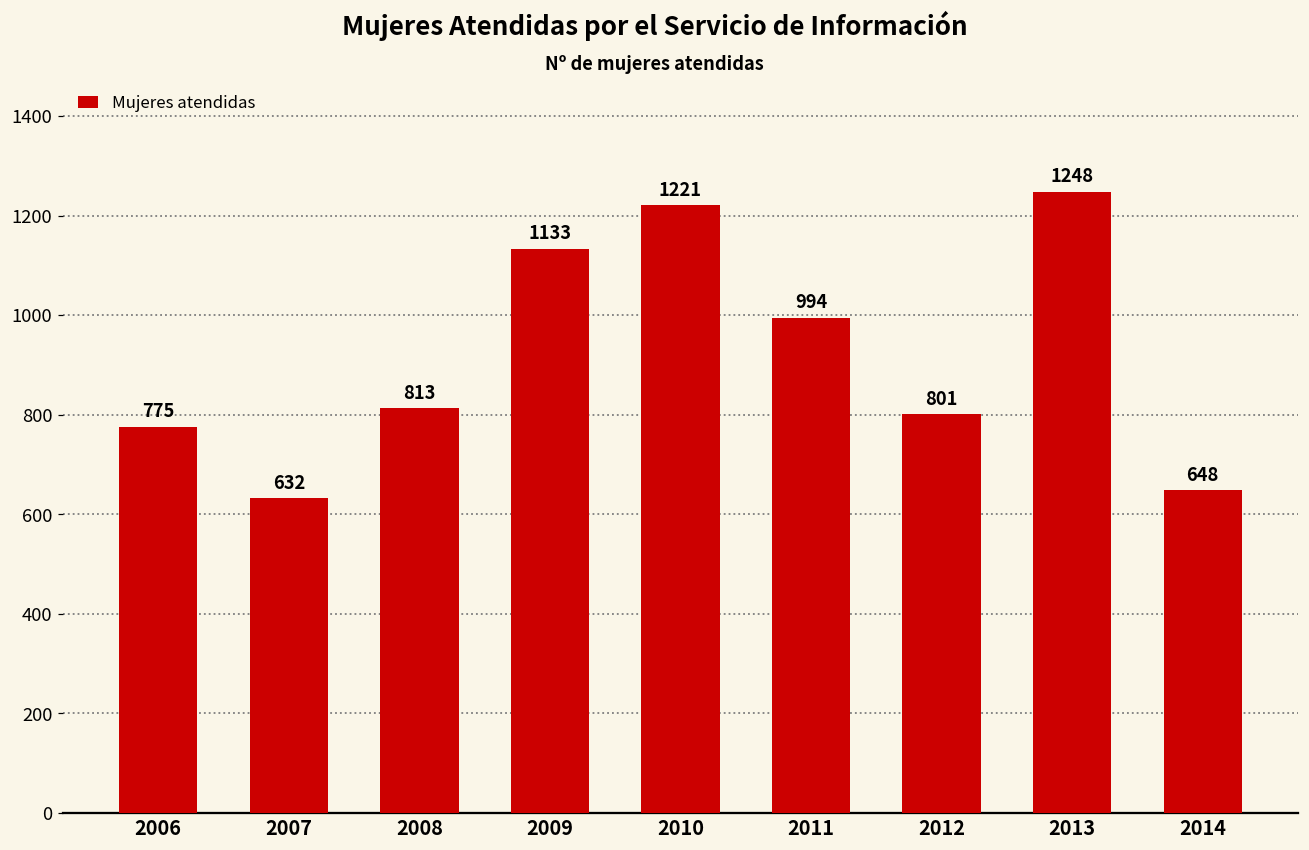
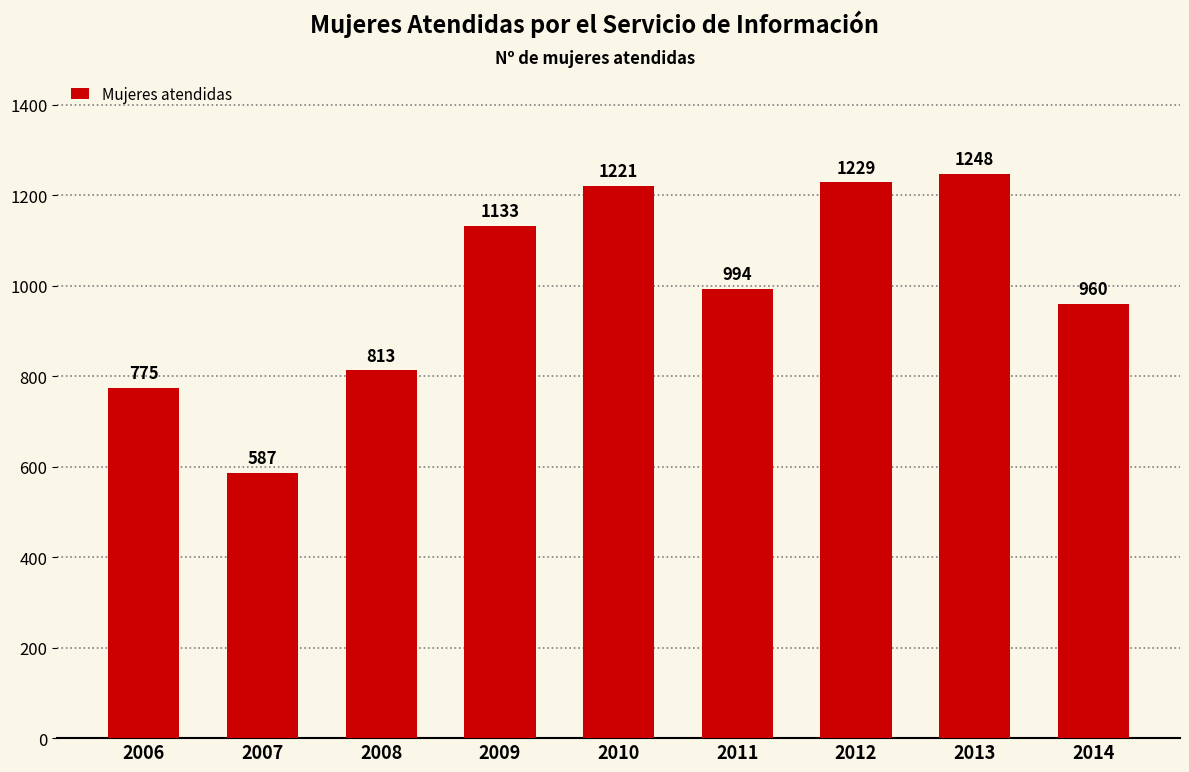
2007: 632 -> 587
2012: 801 -> 1229
2014: 648 -> 960
